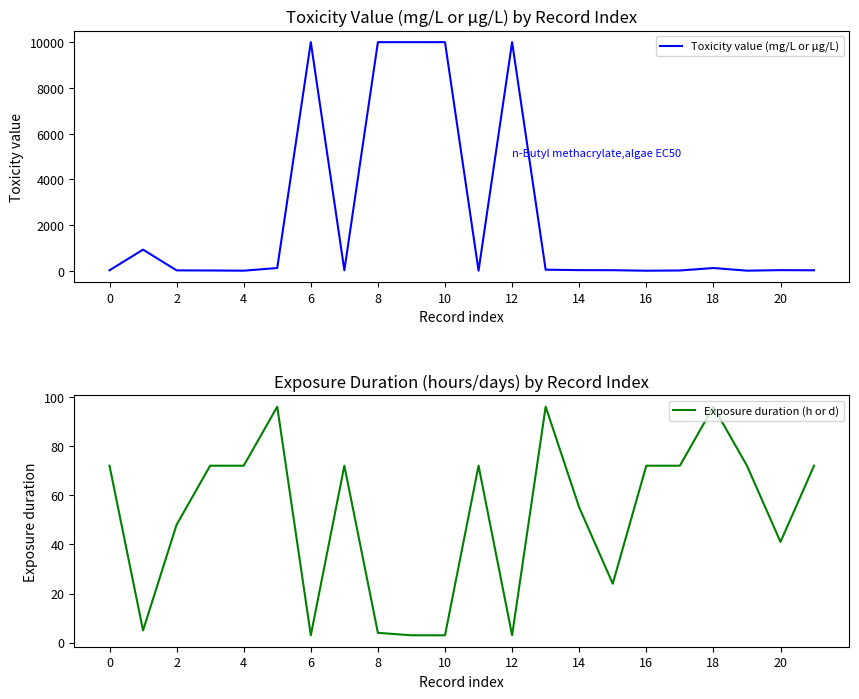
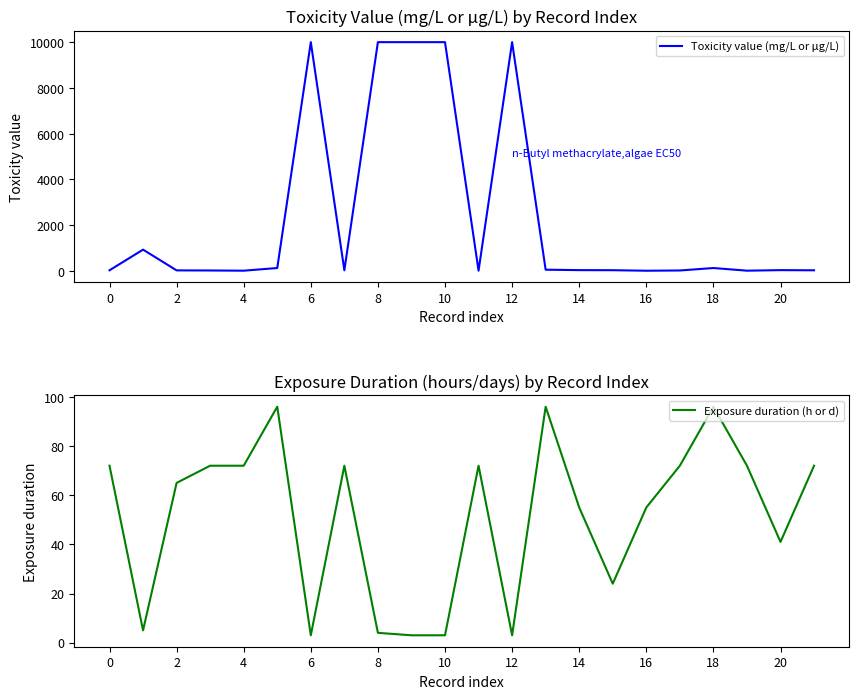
Exposure Duration (hours/days) by Record Index, 2: 48 -> 65
Exposure Duration (hours/days) by Record Index, 16: 72 -> 55
